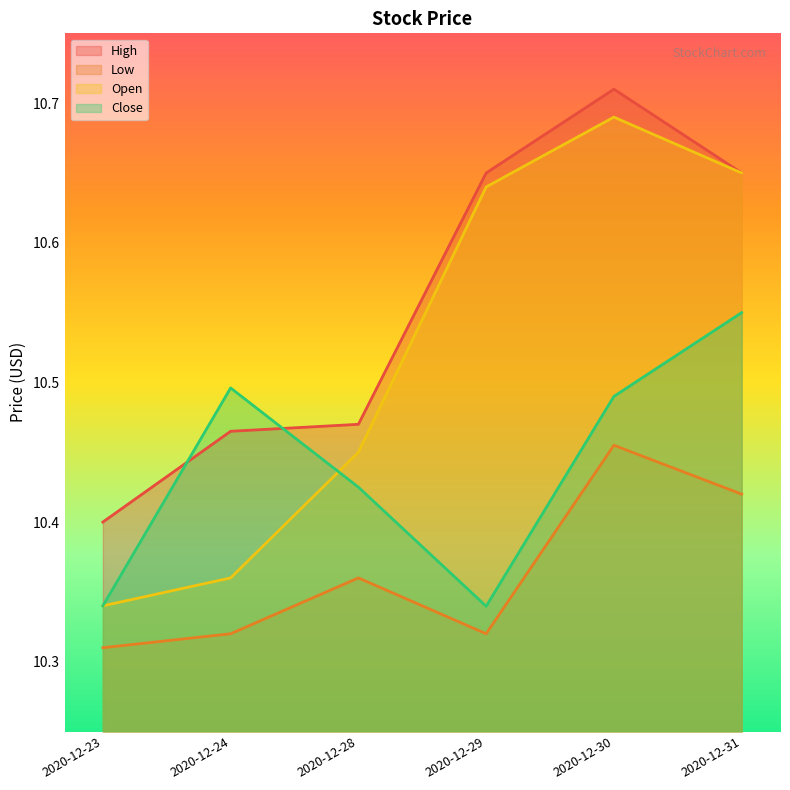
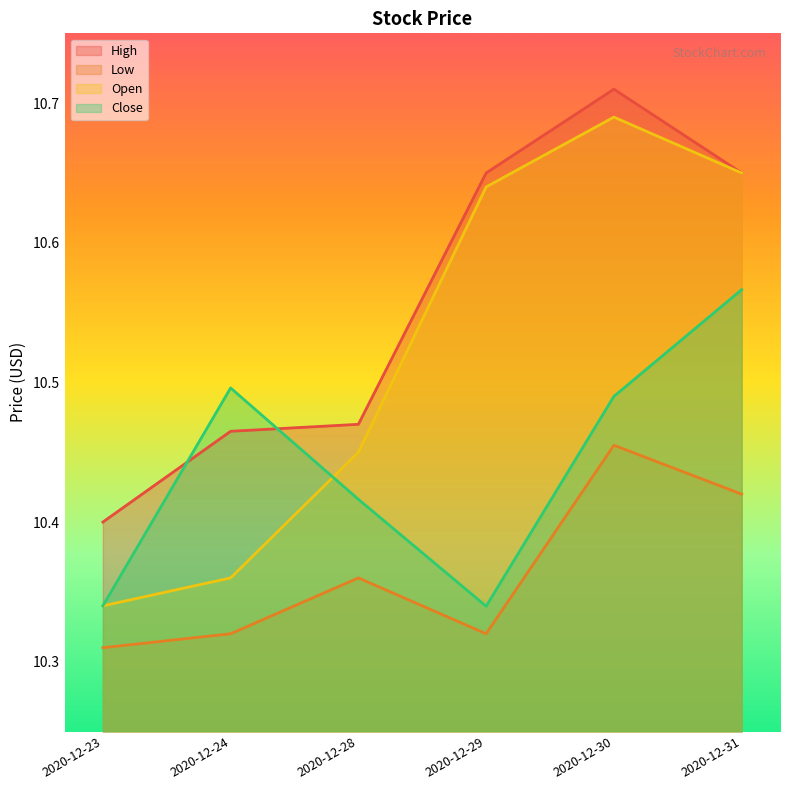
Close, 2020-12-28: 10.425 -> 10.416
Close, 2020-12-31: 10.550 -> 10.566
